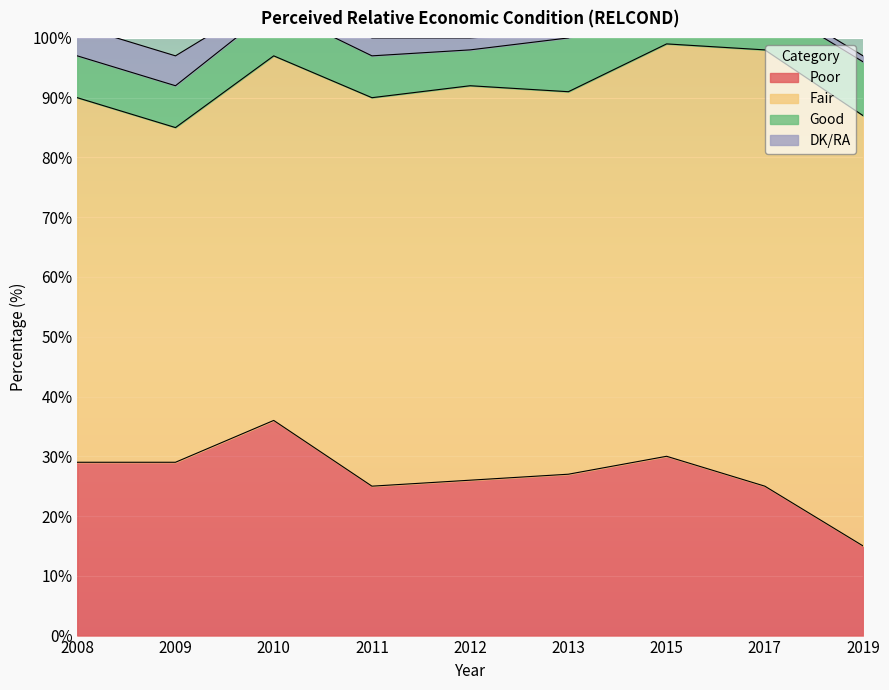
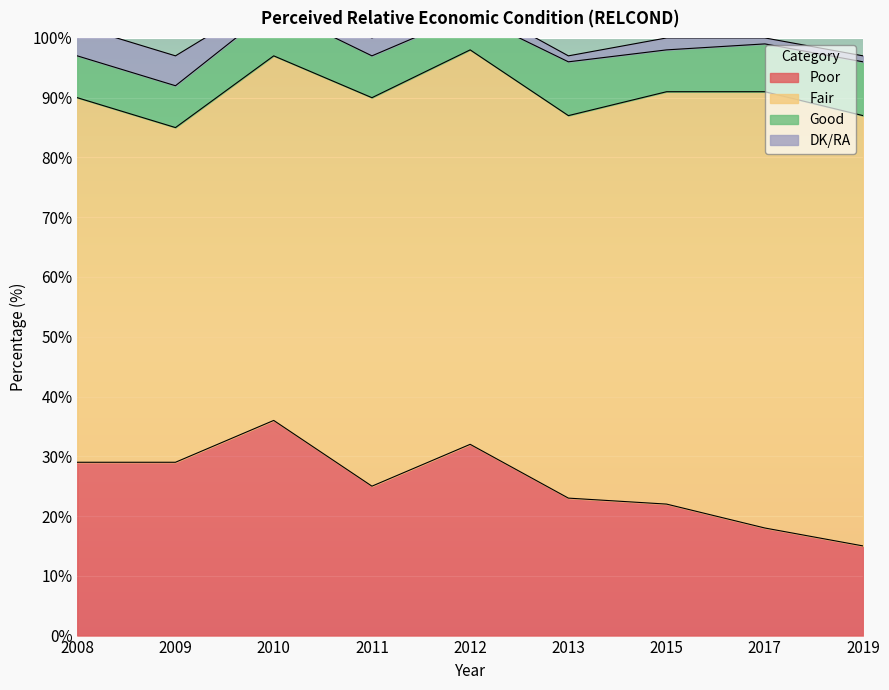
Poor, 2012: 26% -> 32%
Poor, 2013: 27% -> 23%
Poor, 2015: 30% -> 22%
Poor, 2017: 25% -> 18%
